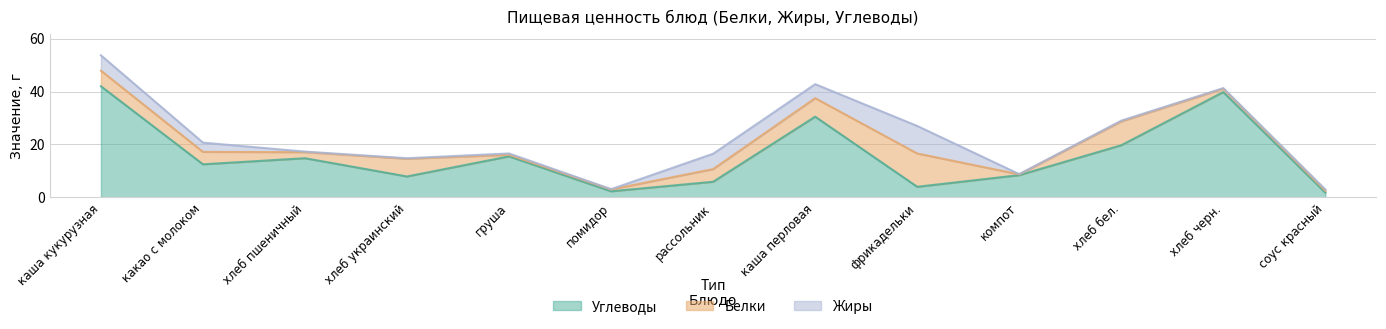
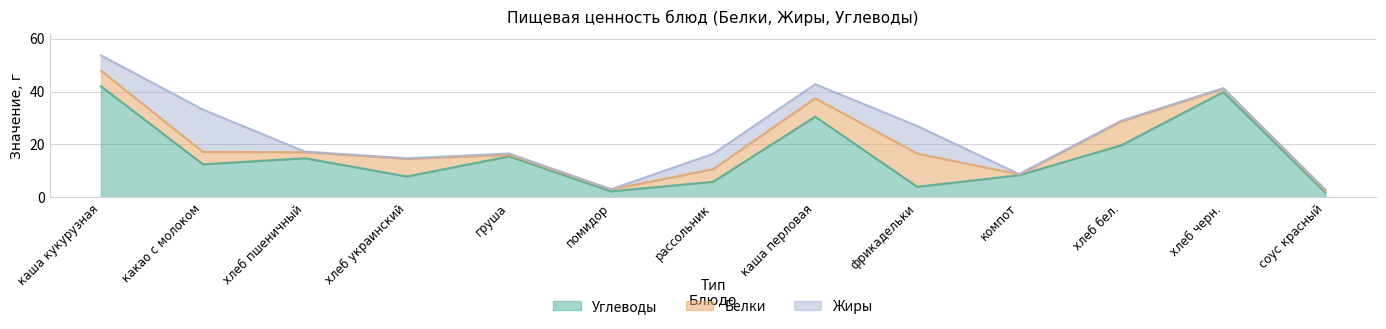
Жиры, какао с молоком: 4 -> 16
